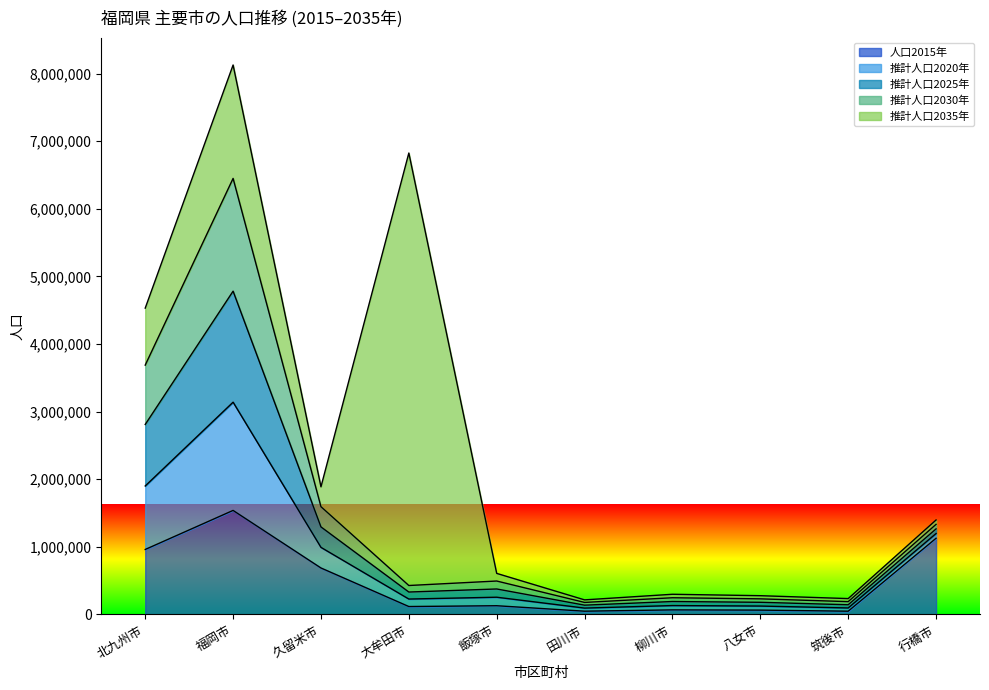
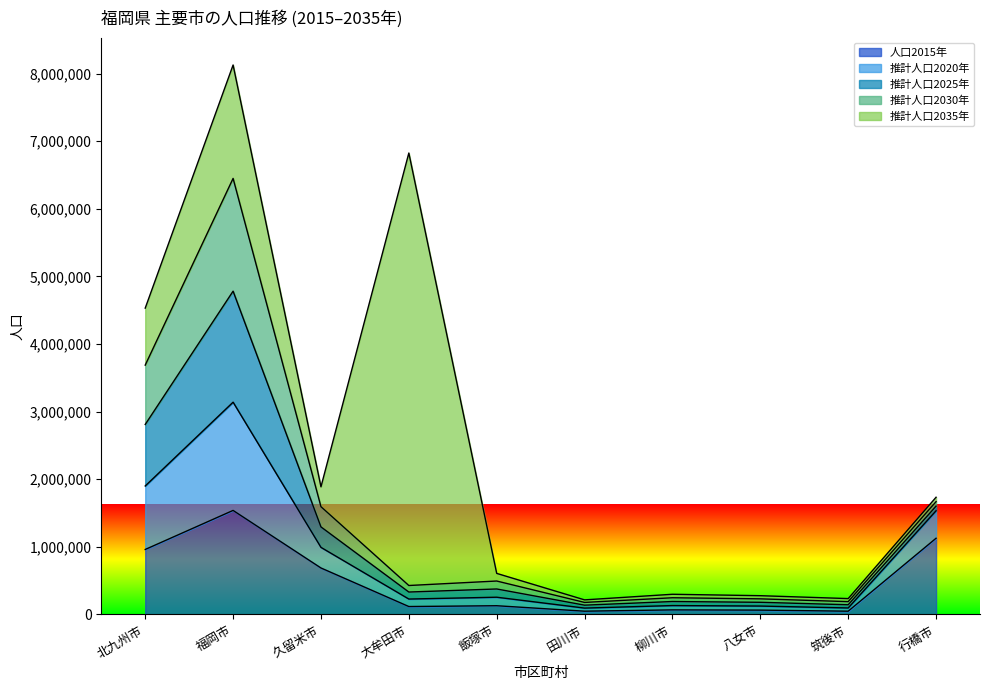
推計人口2020年, 行橋市: 100,000 -> 400,000
